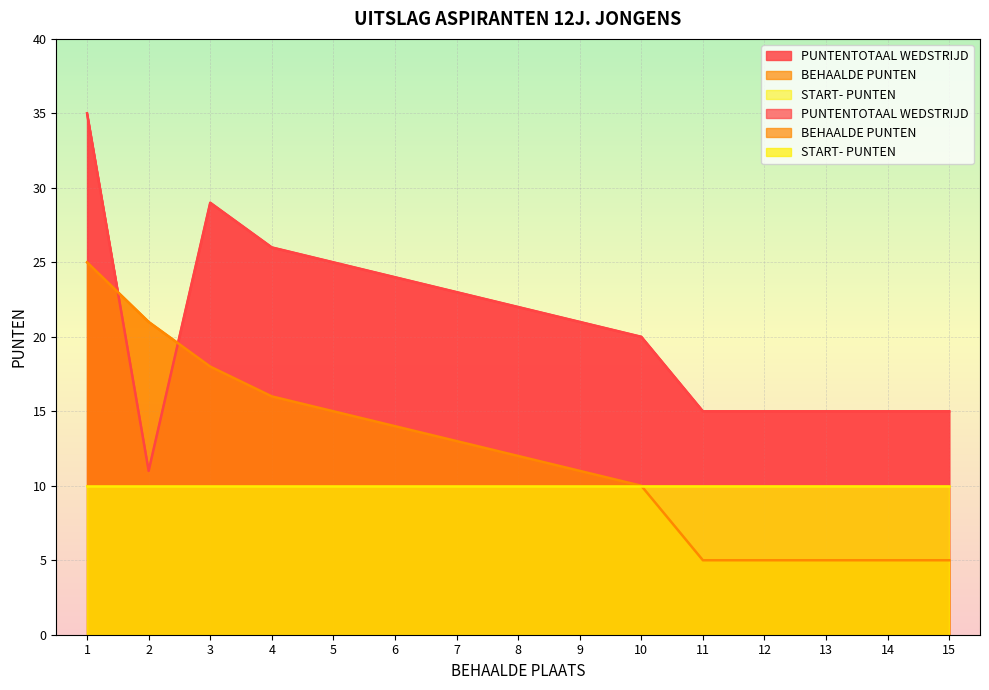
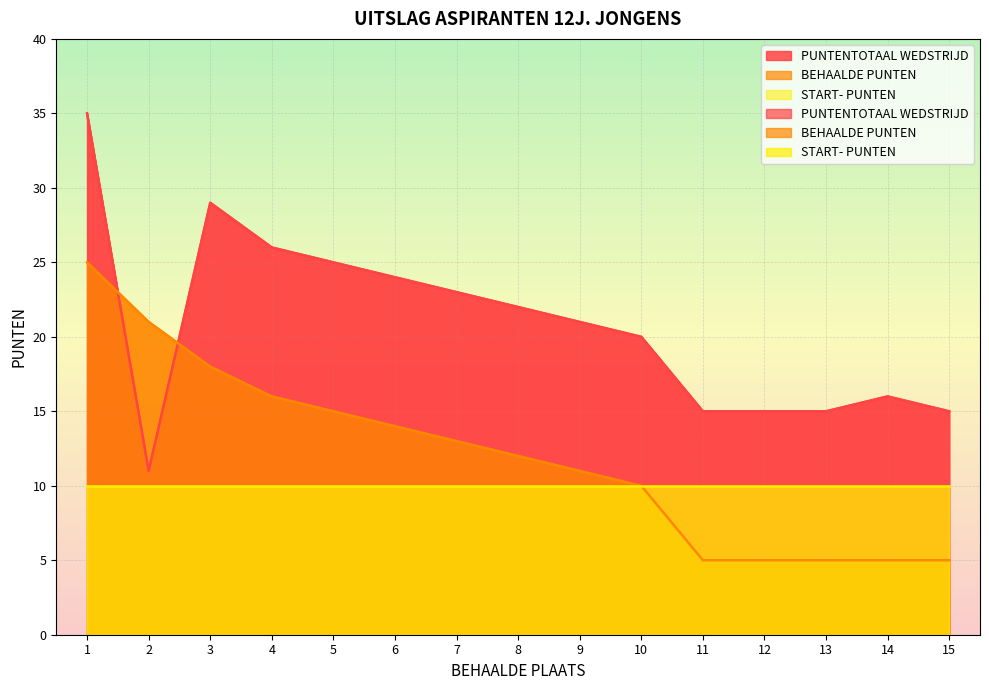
PUNTENTOTAAL WEDSTRIJD, 14: 15 -> 16
